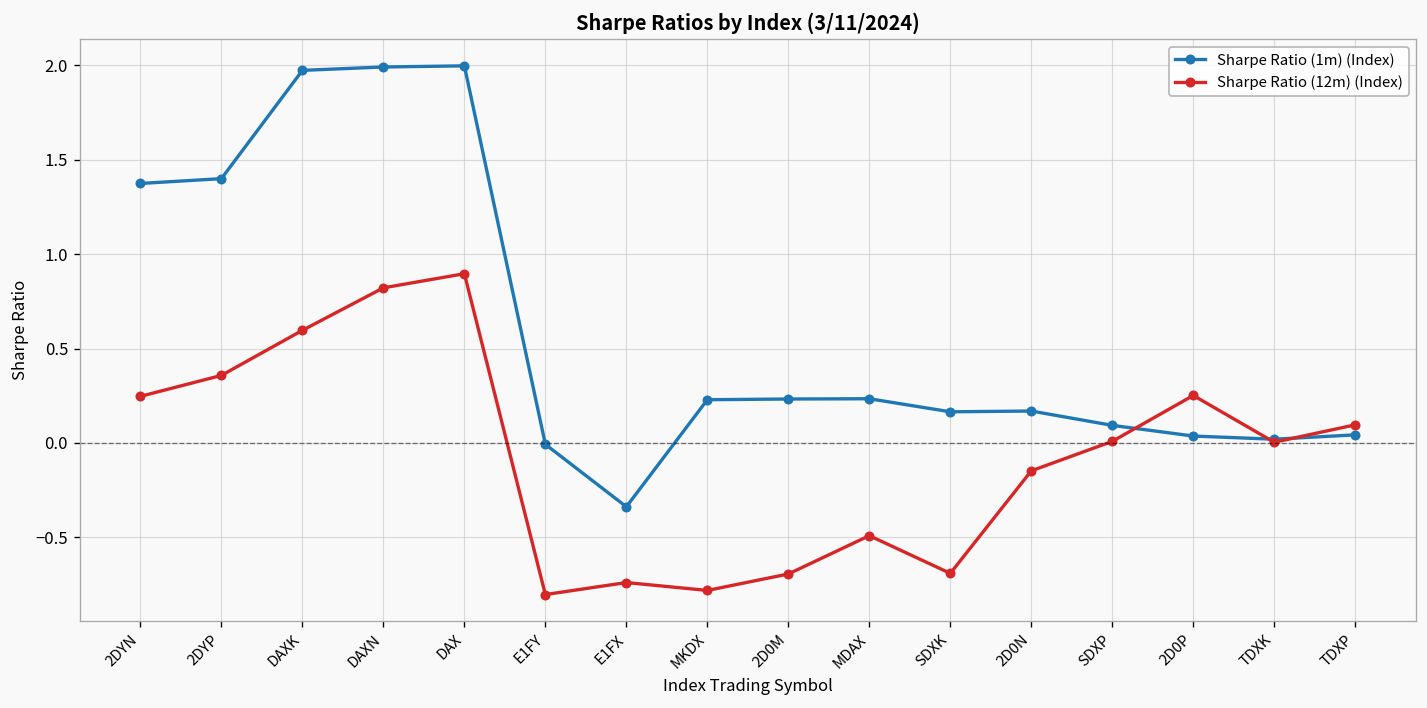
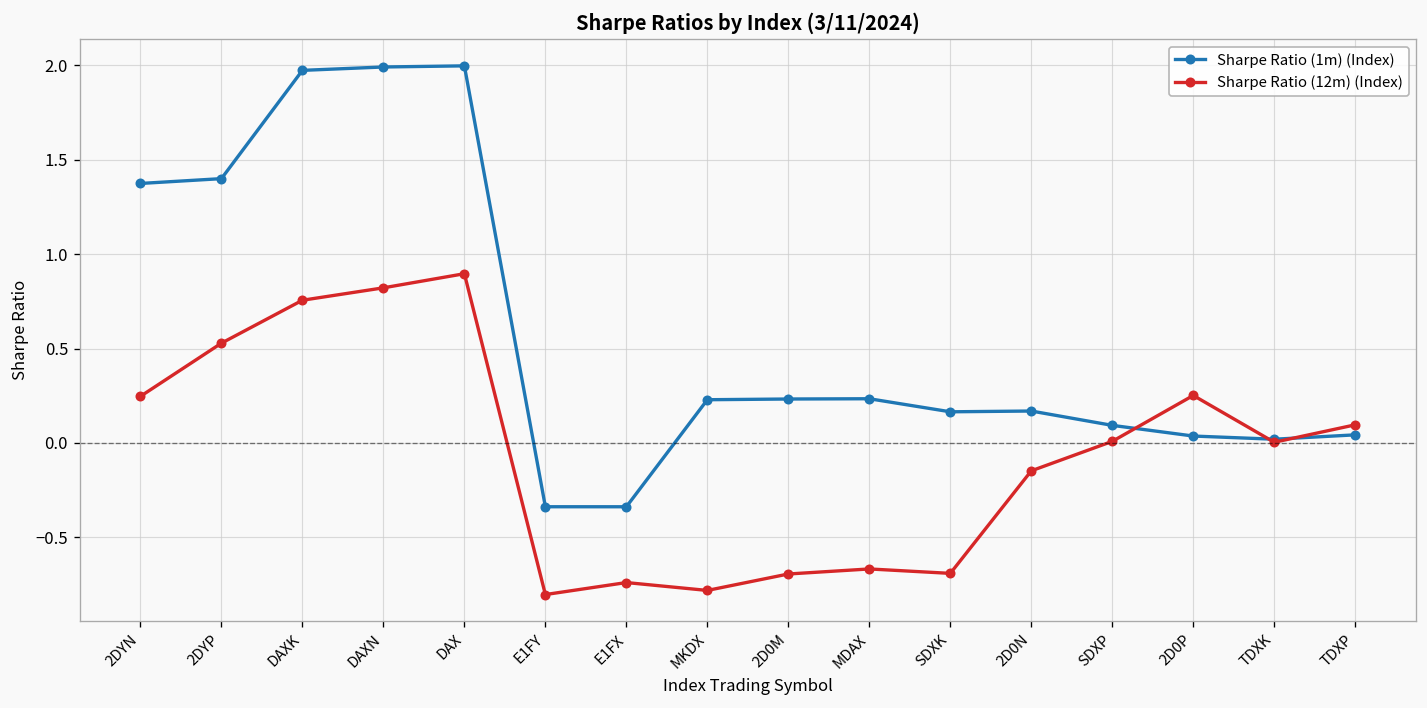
Sharpe Ratio (12m) (Index), 2DYP: 0.36 -> 0.53
Sharpe Ratio (12m) (Index), DAXK: 0.60 -> 0.76
Sharpe Ratio (1m) (Index), E1FY: -0.01 -> -0.34
Sharpe Ratio (12m) (Index), MDAX: -0.49 -> -0.67
